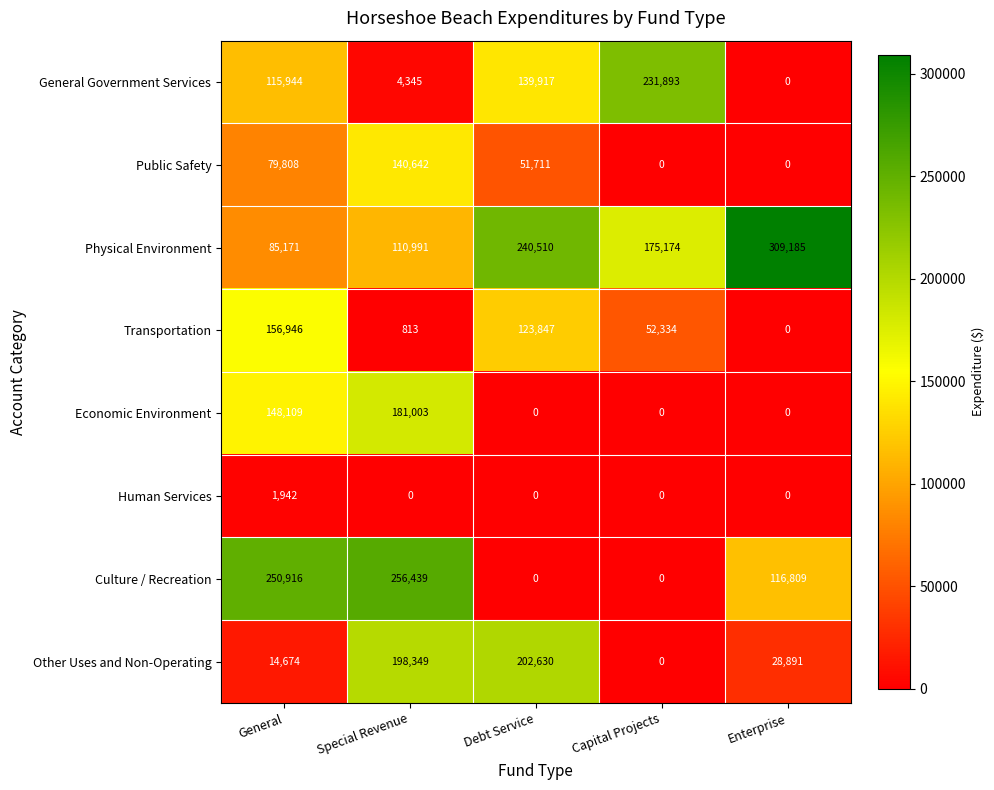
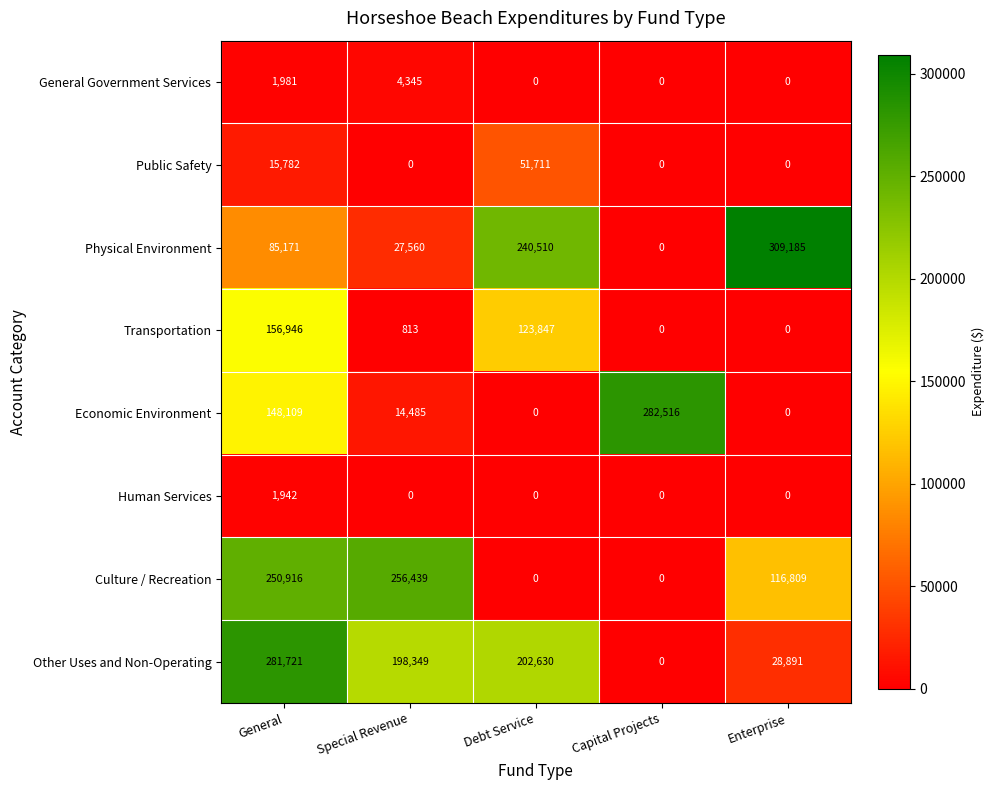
General Government Services, General: 115,944 -> 1,981
General Government Services, Debt Service: 139,917 -> 0
General Government Services, Capital Projects: 231,893 -> 0
Public Safety, General: 79,808 -> 15,782
Public Safety, Special Revenue: 140,642 -> 0
Physical Environment, Special Revenue: 110,991 -> 27,560
Physical Environment, Capital Projects: 175,174 -> 0
Transportation, Capital Projects: 52,334 -> 0
Economic Environment, Special Revenue: 181,003 -> 14,485
Economic Environment, Capital Projects: 0 -> 282,516
Other Uses and Non-Operating, General: 14,674 -> 281,721
